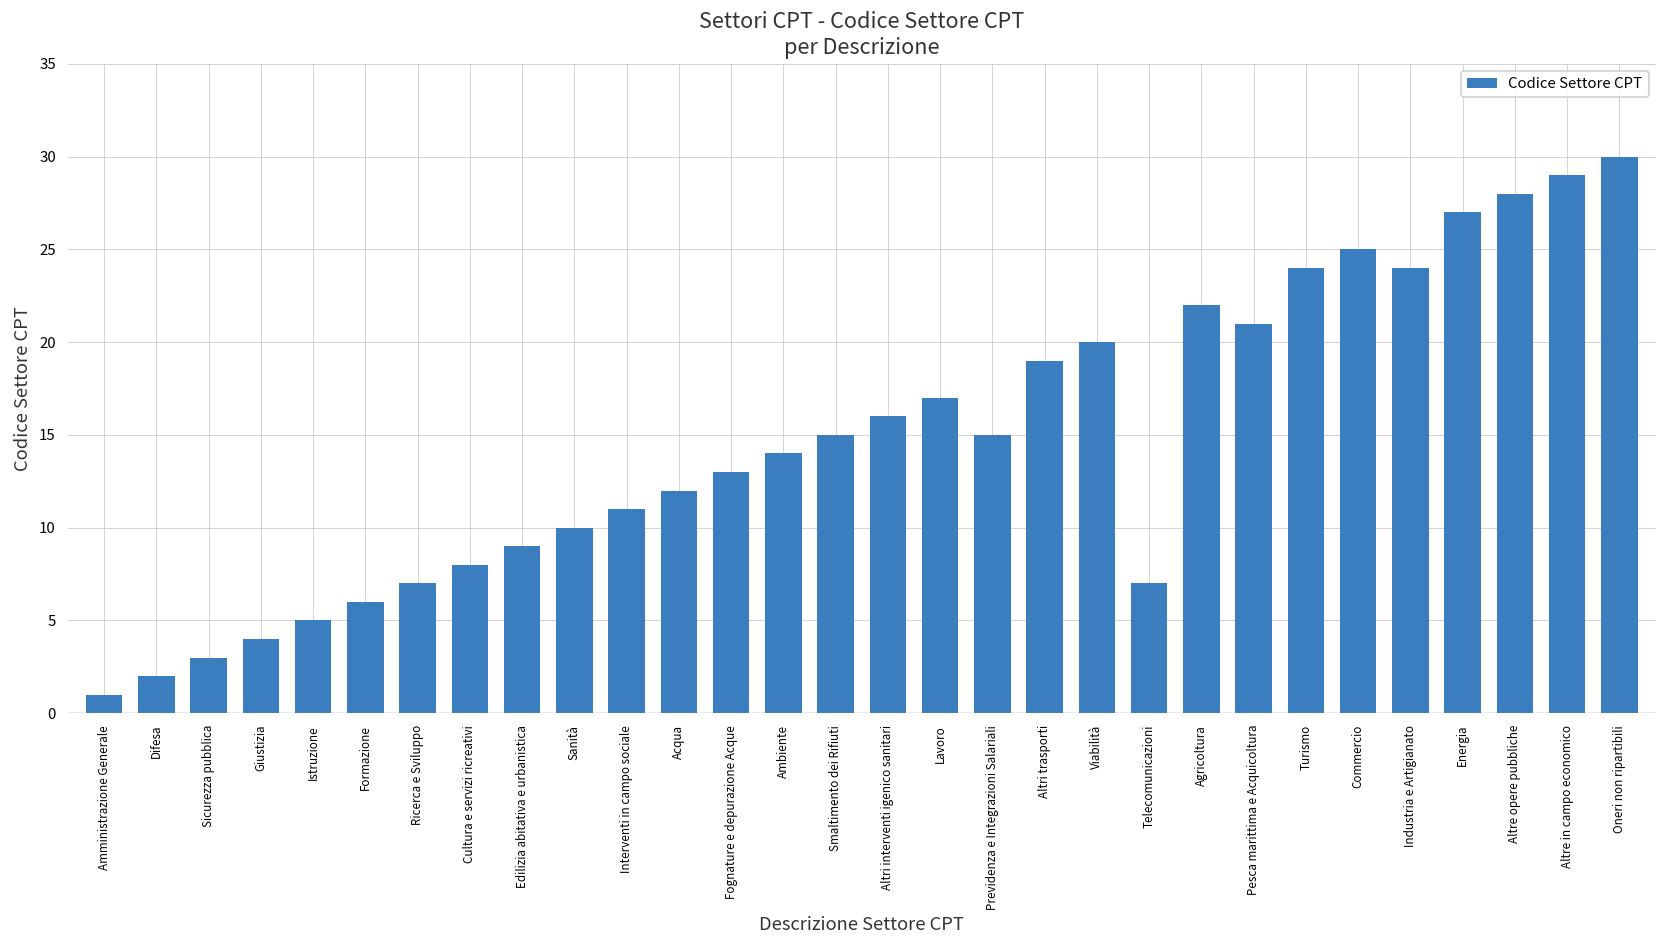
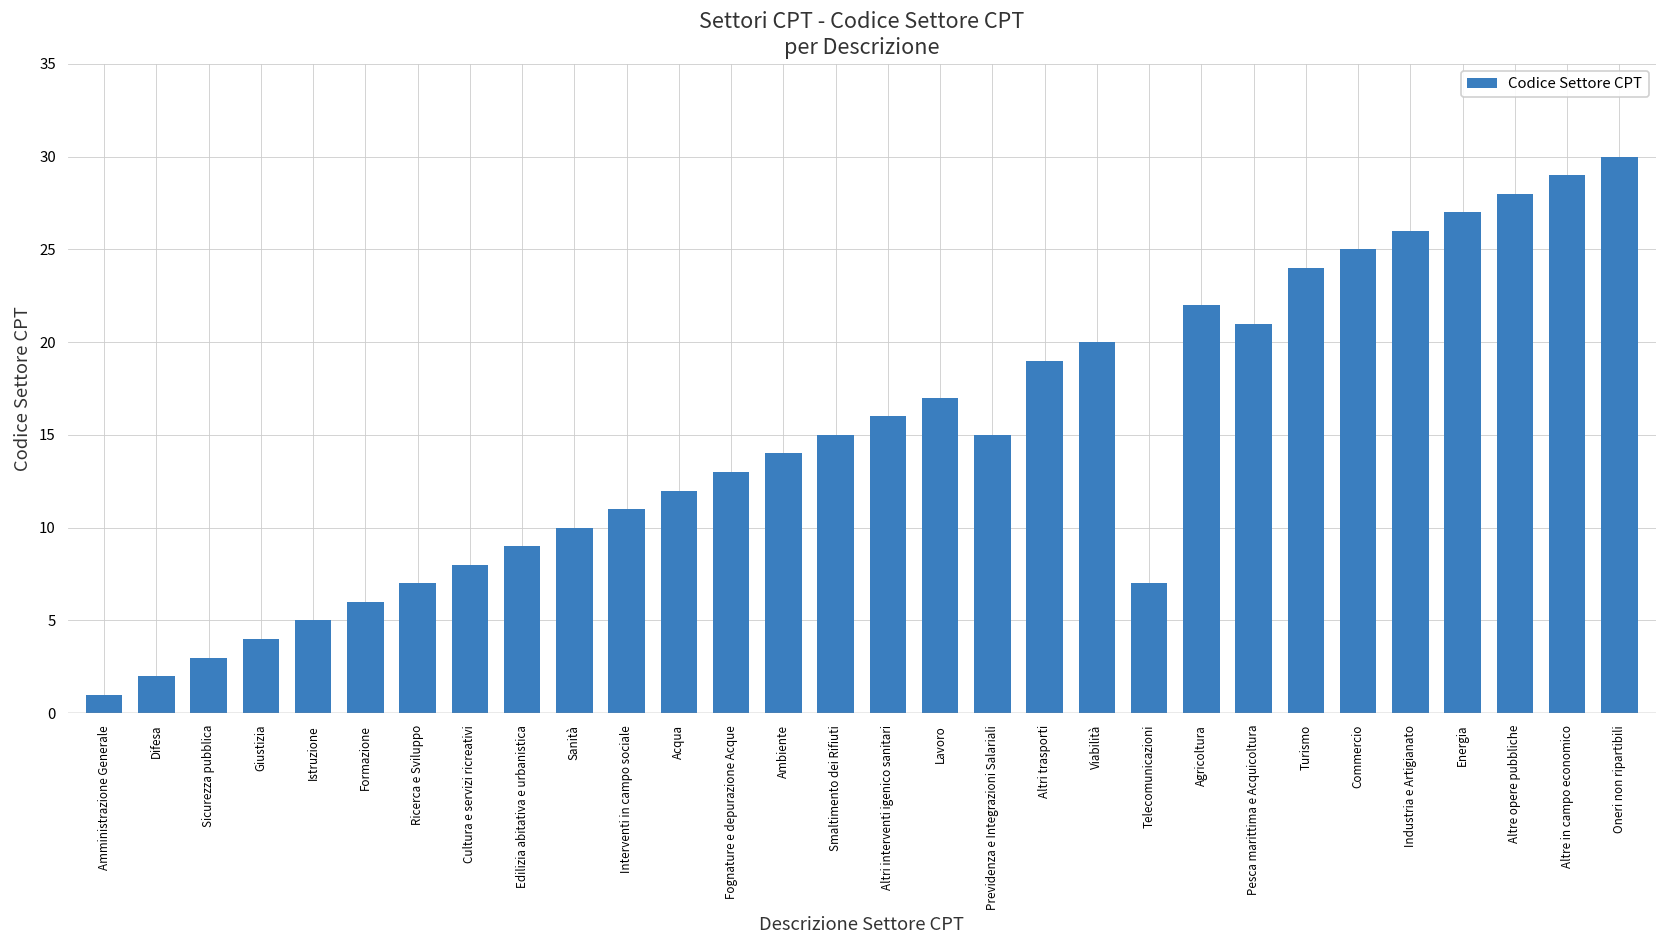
Industria e Artigianato: 24 -> 26
